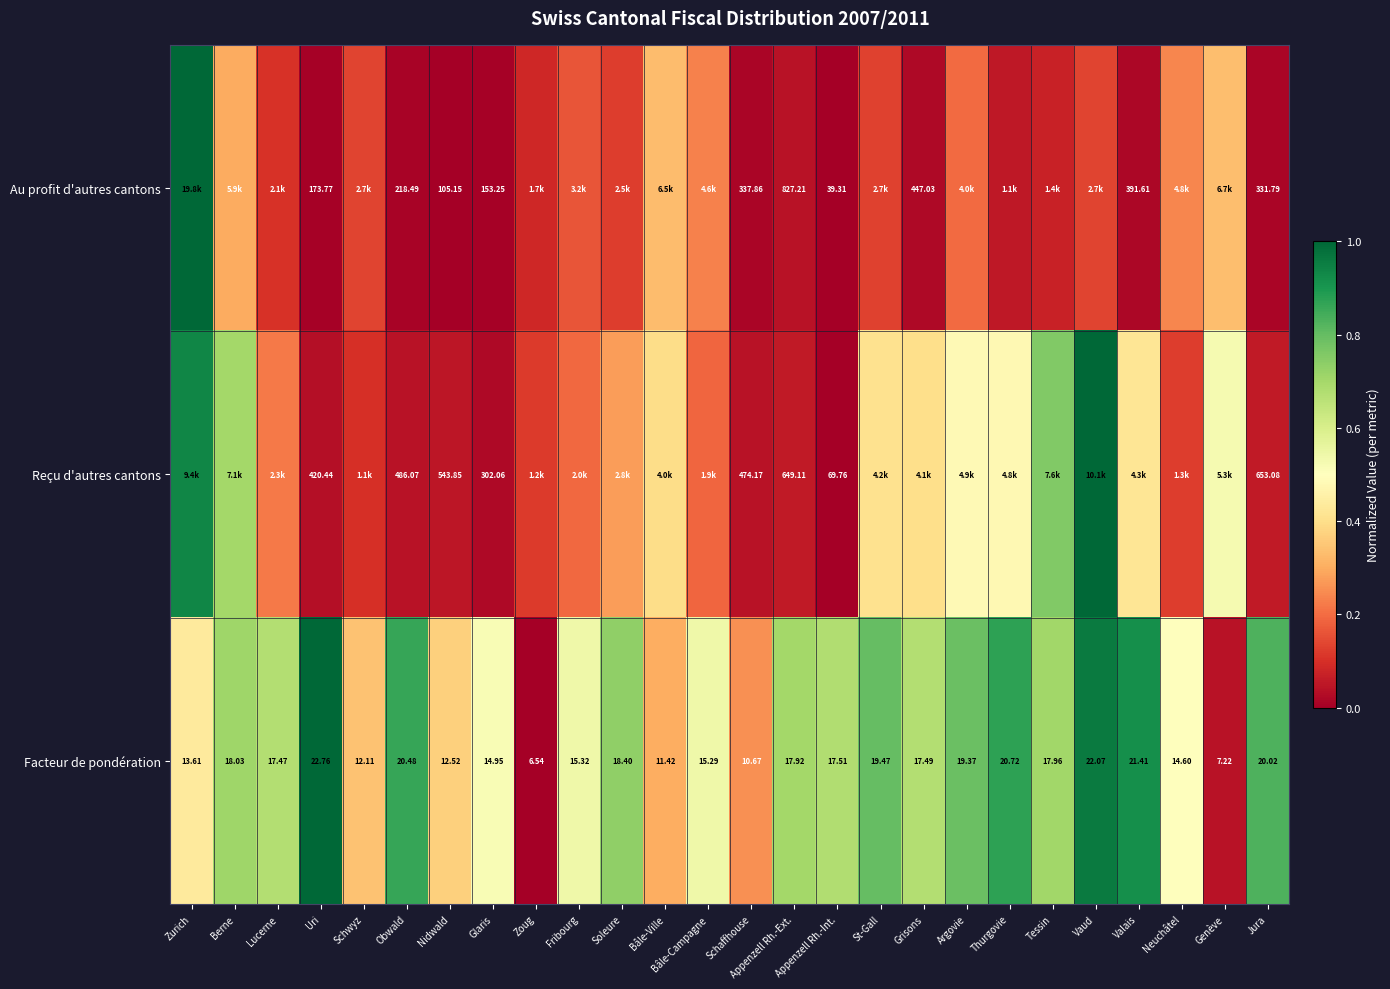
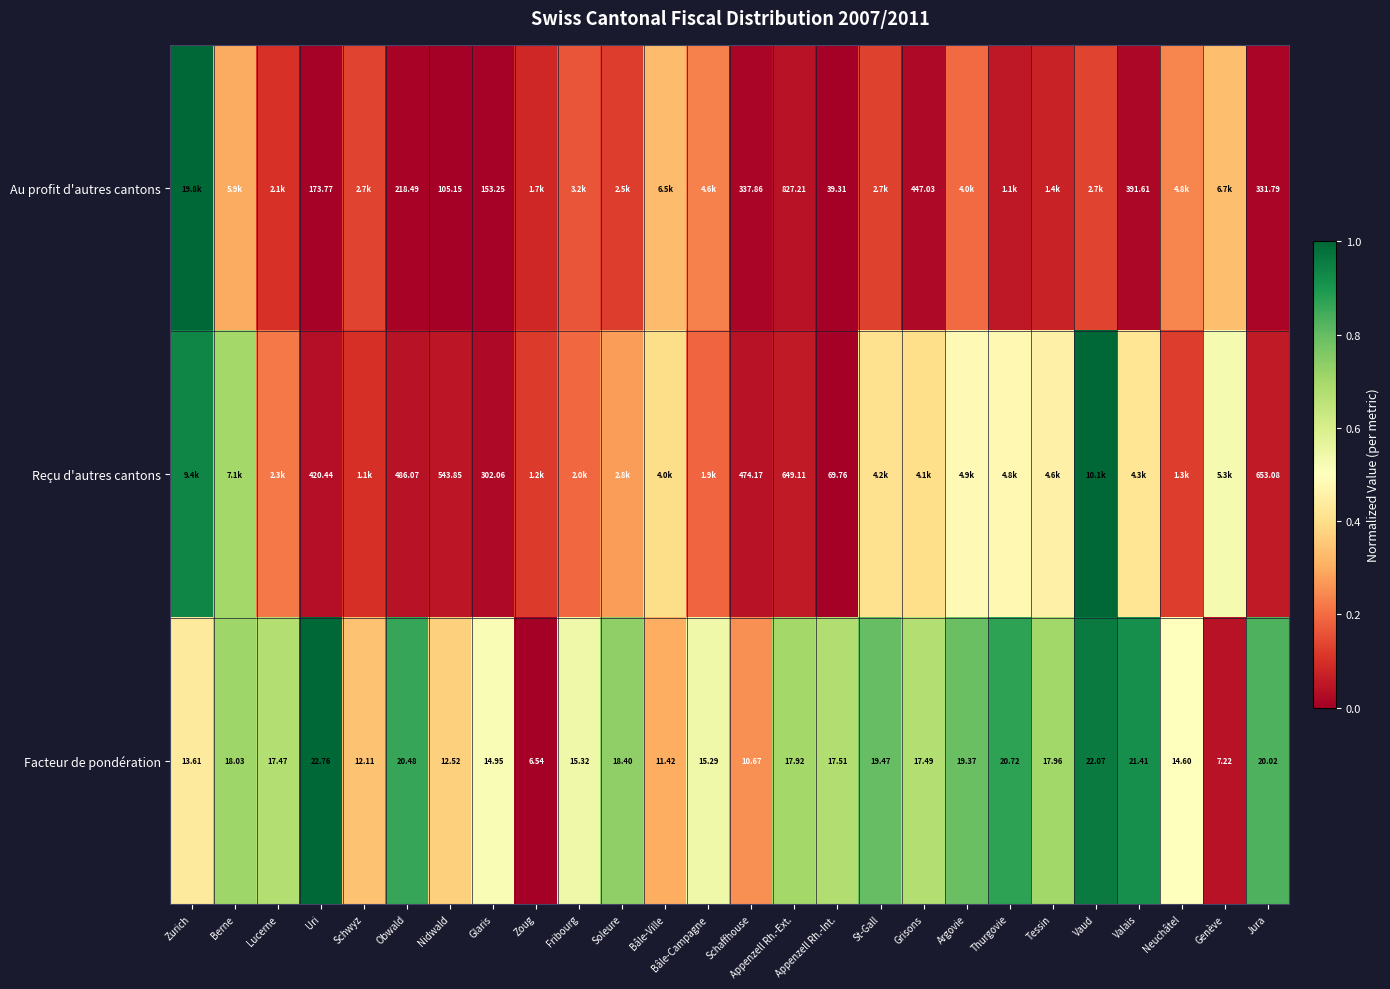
Reçu d'autres cantons, Tessin: 7.6k -> 4.6k
